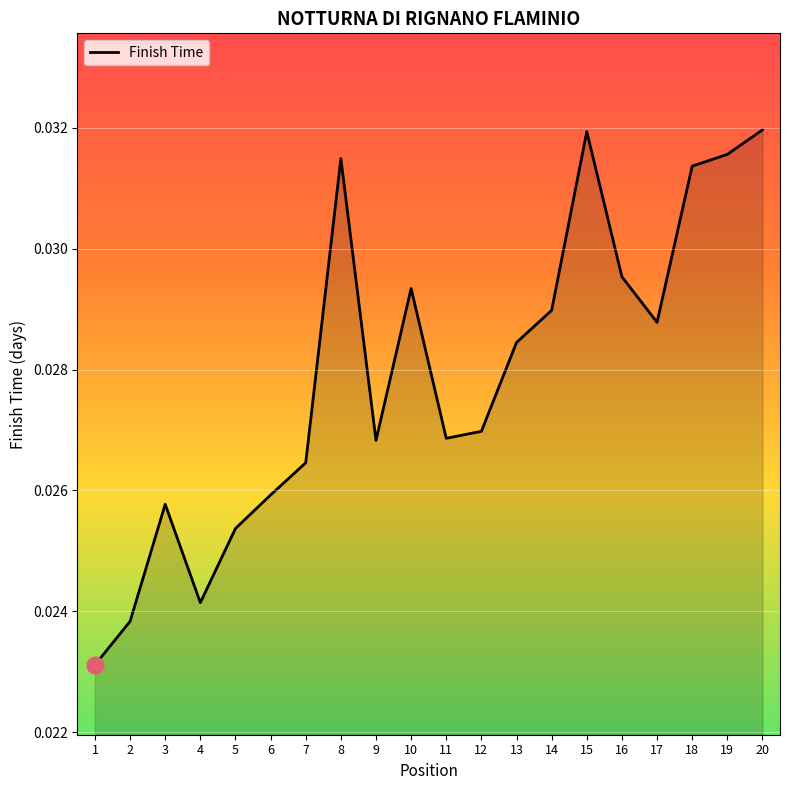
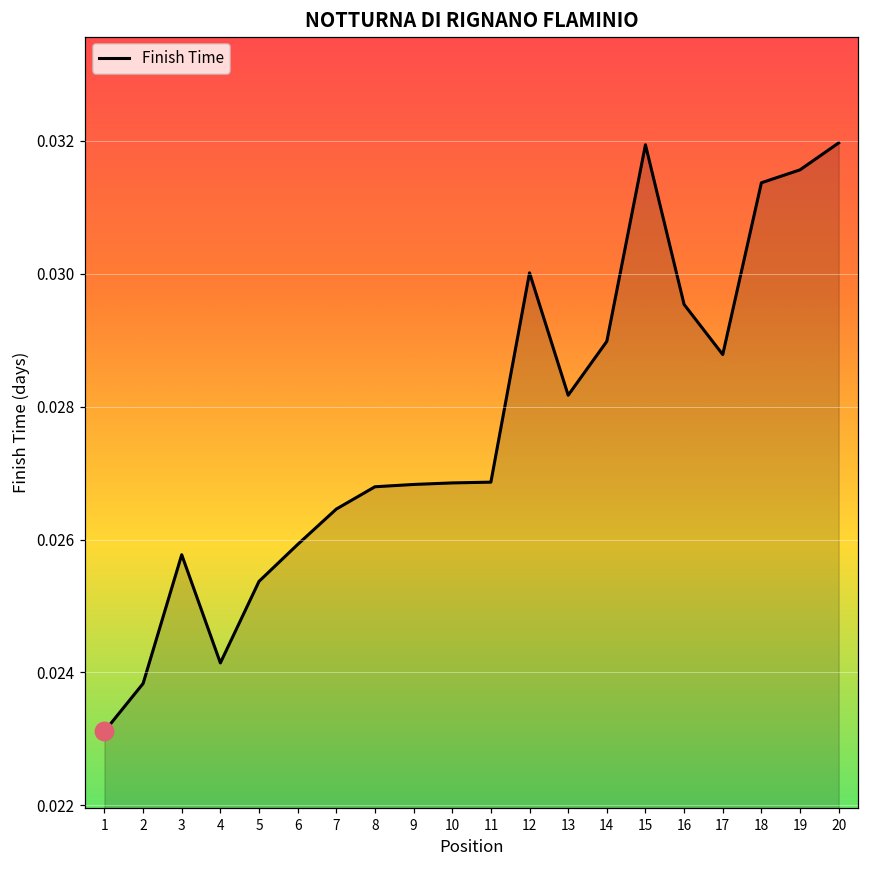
Finish Time, 8: 0.0315 -> 0.0268
Finish Time, 10: 0.0293 -> 0.0269
Finish Time, 12: 0.0270 -> 0.0300
Finish Time, 13: 0.0284 -> 0.0282
